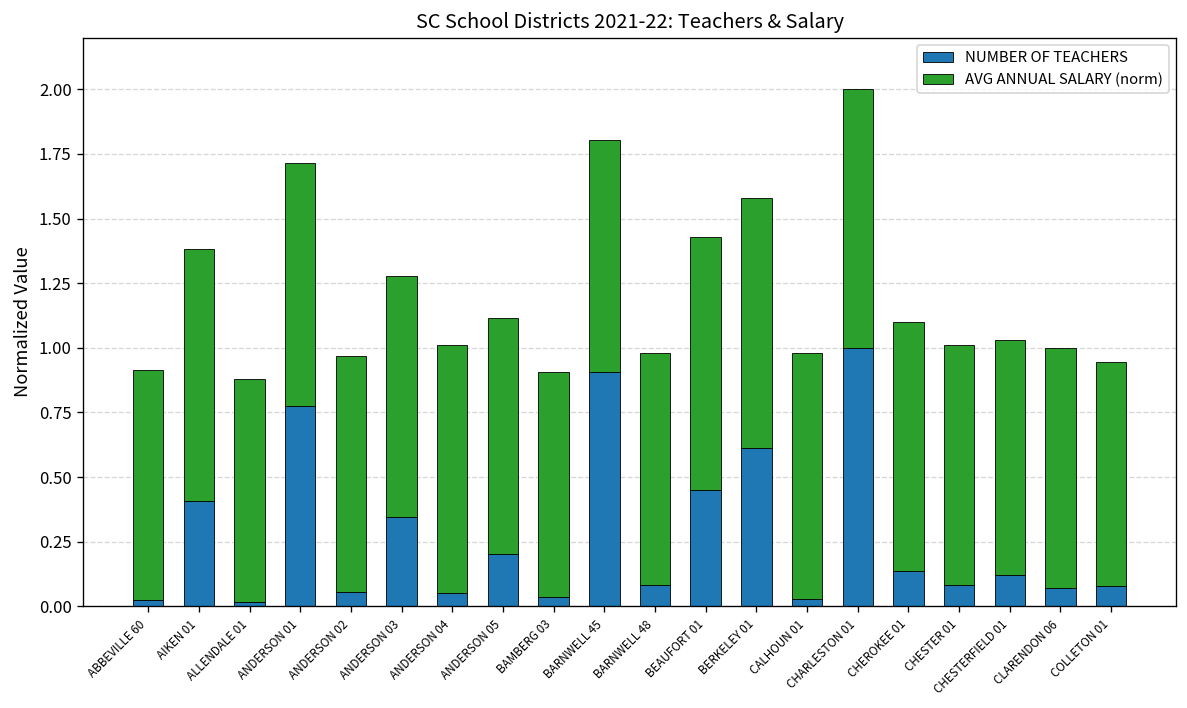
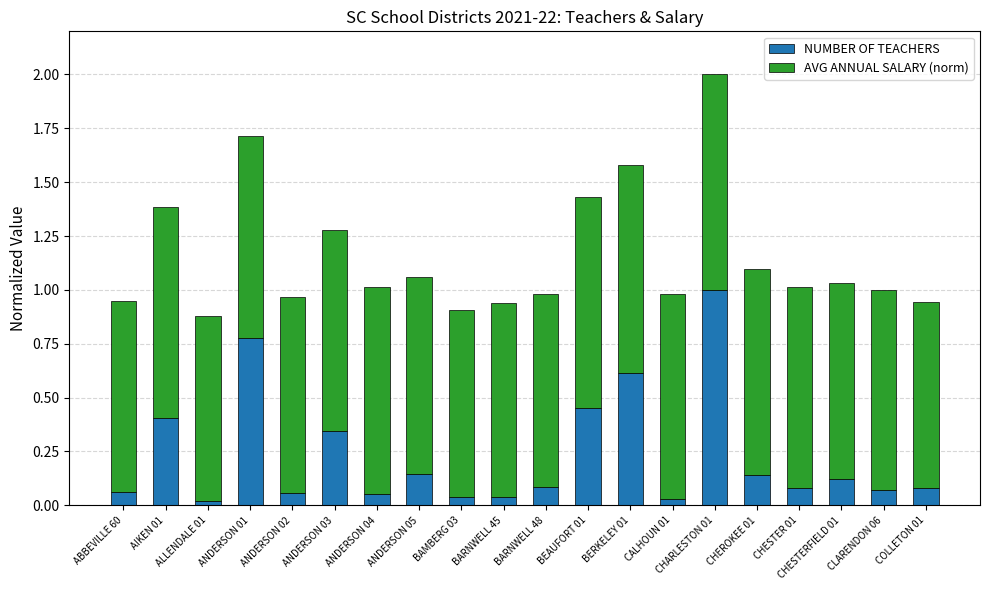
NUMBER OF TEACHERS, ABBEVILLE 60: 0.02 -> 0.06
NUMBER OF TEACHERS, ANDERSON 05: 0.20 -> 0.15
NUMBER OF TEACHERS, BARNWELL 45: 0.91 -> 0.04
